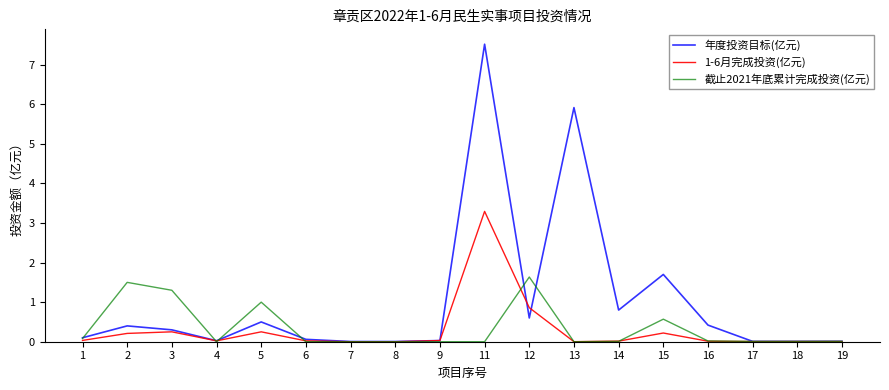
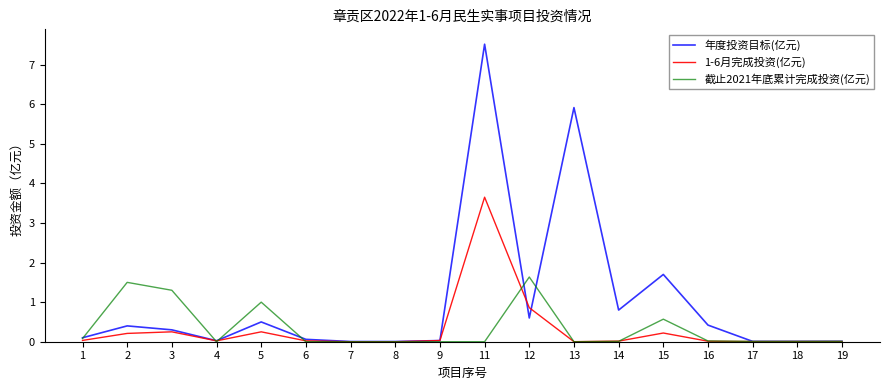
1-6月完成投资(亿元), 11: 3.3 -> 3.7
